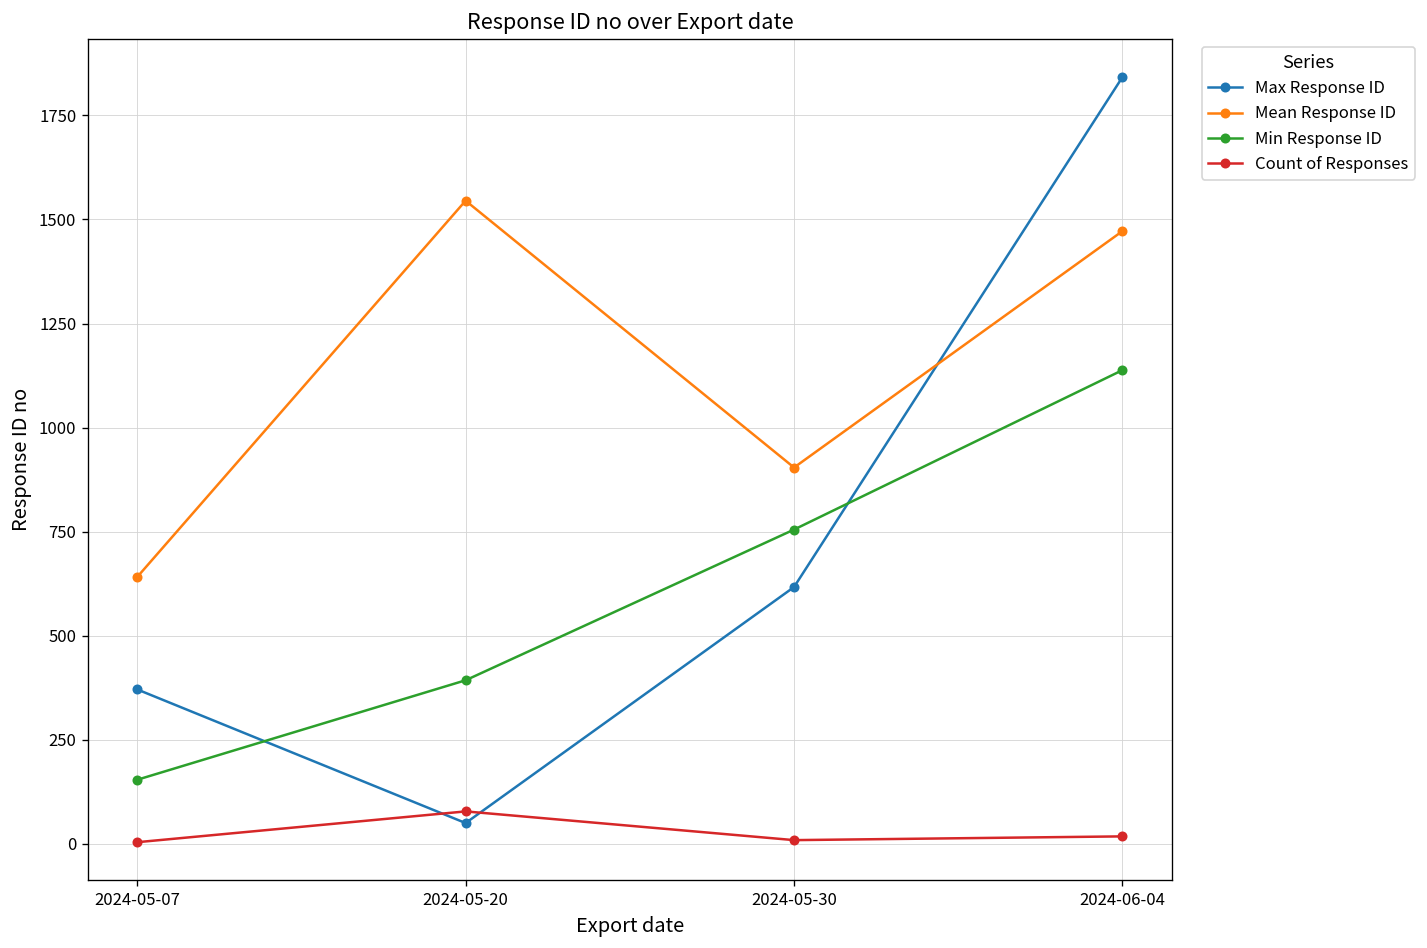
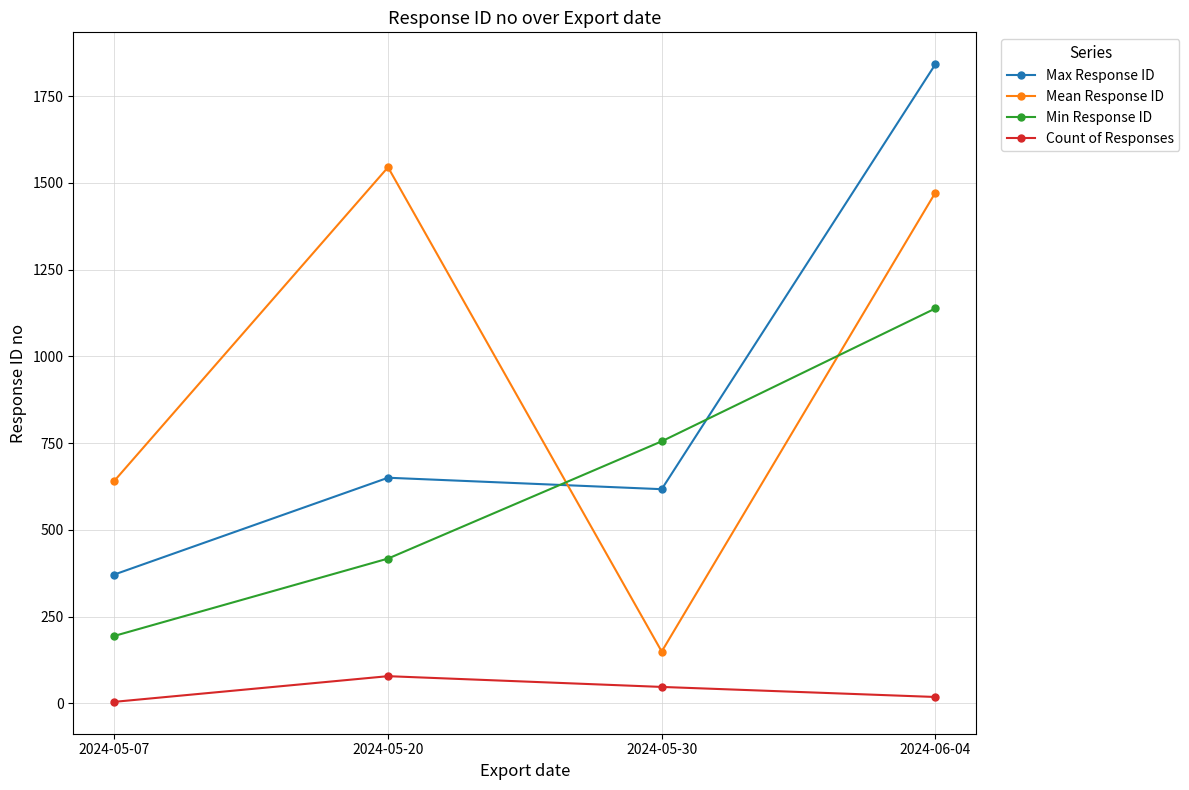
Min Response ID, 2024-05-07: 150 -> 190
Max Response ID, 2024-05-20: 50 -> 650
Min Response ID, 2024-05-20: 390 -> 420
Mean Response ID, 2024-05-30: 900 -> 150
Count of Responses, 2024-05-30: 10 -> 50
